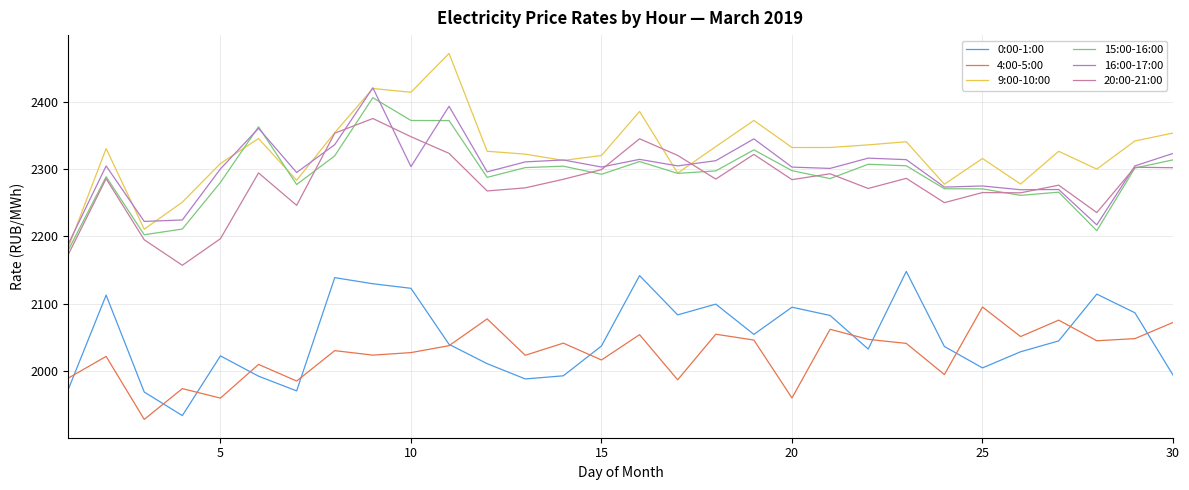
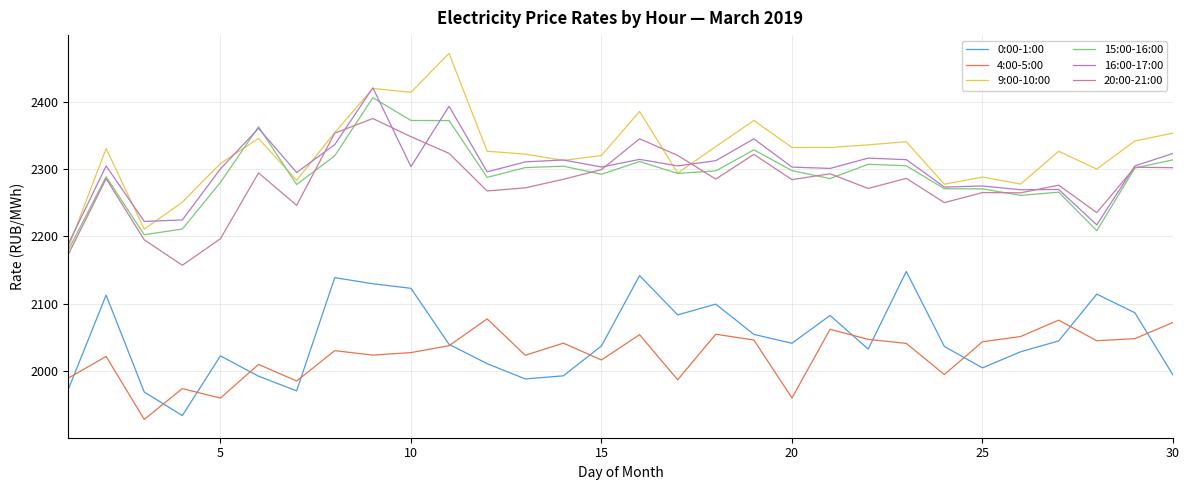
0:00-1:00, 20: 2090 -> 2040
4:00-5:00, 25: 2090 -> 2040
9:00-10:00, 25: 2320 -> 2290
